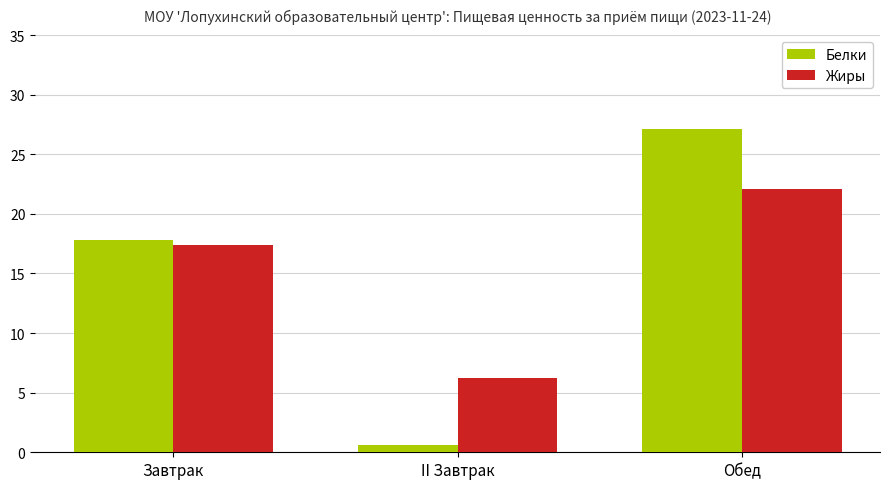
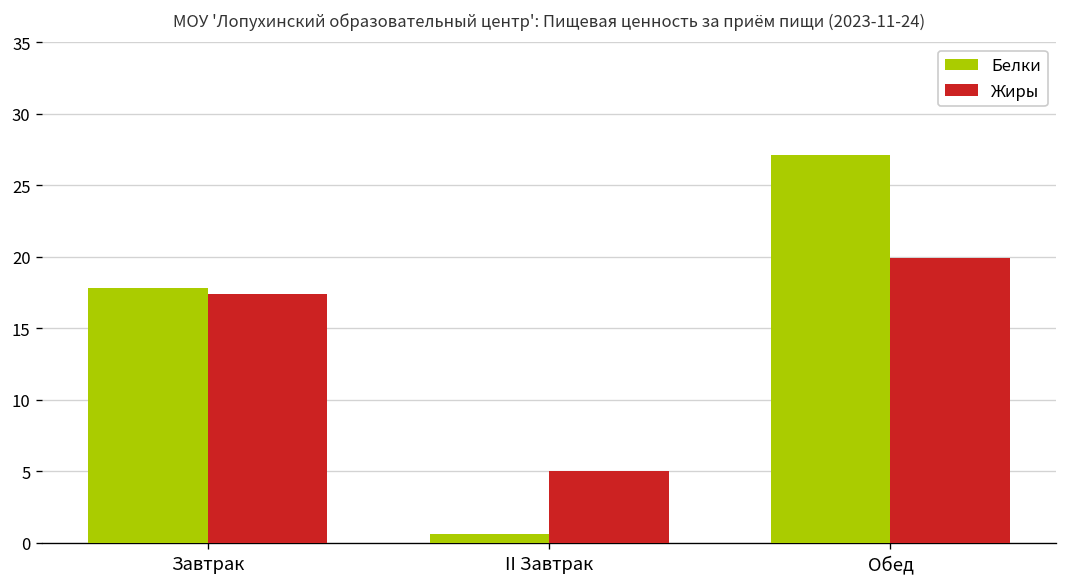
Жиры, II Завтрак: 6.2 -> 5.0
Жиры, Обед: 22.1 -> 19.9
